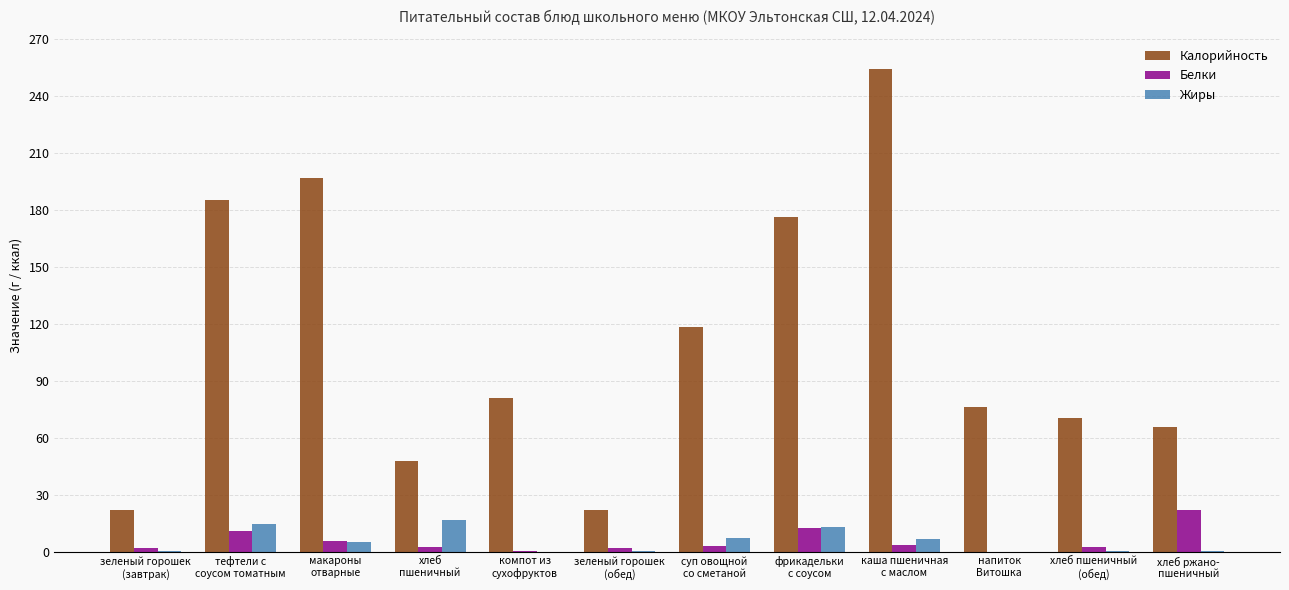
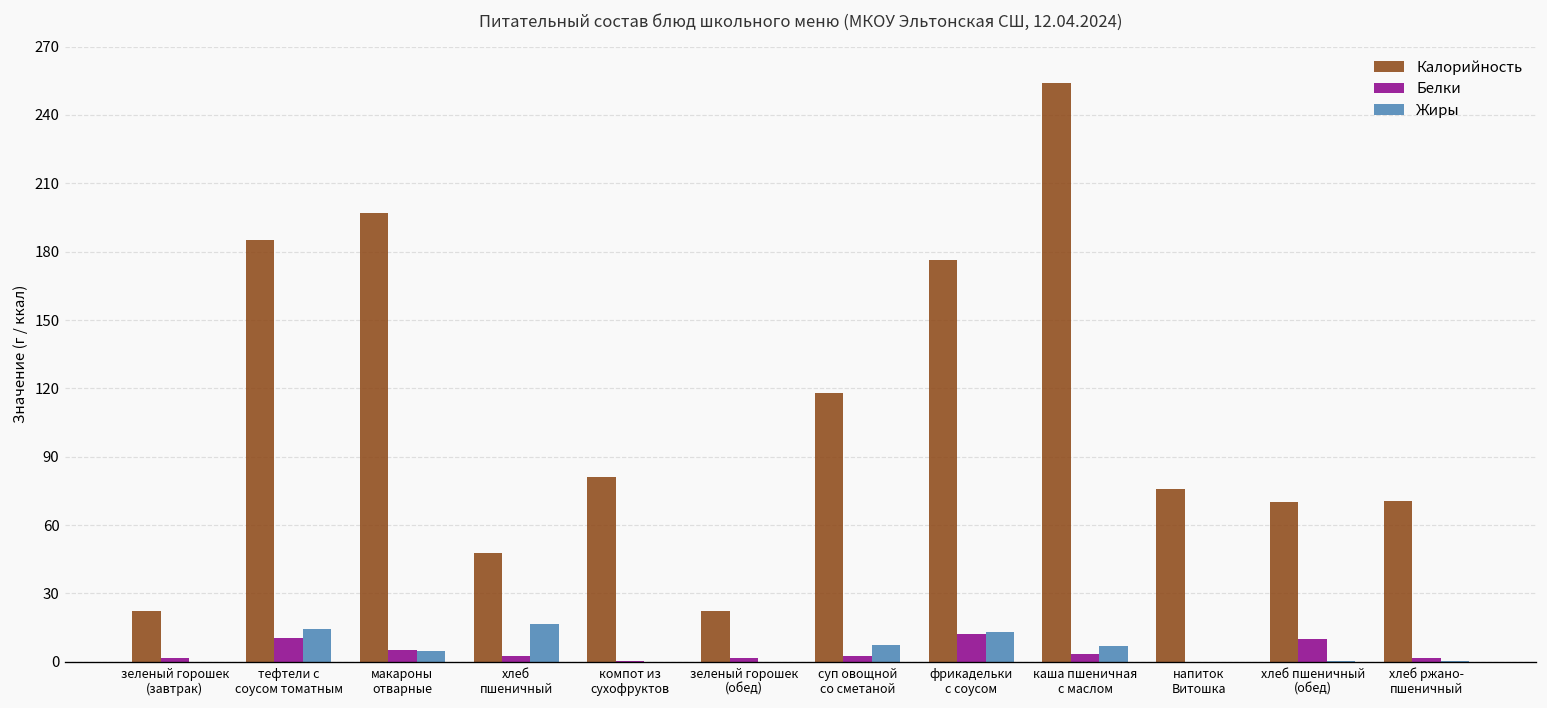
Белки, хлеб пшеничный (обед): 2 -> 10
Калорийность, хлеб ржано- пшеничный: 66 -> 71
Белки, хлеб ржано- пшеничный: 22 -> 2
